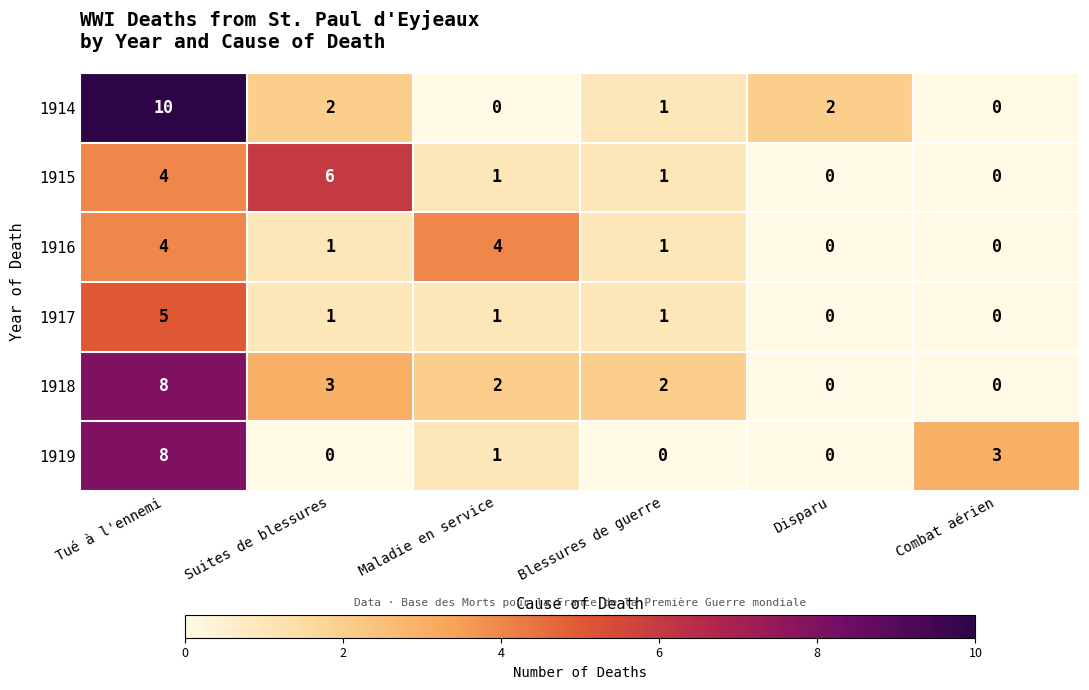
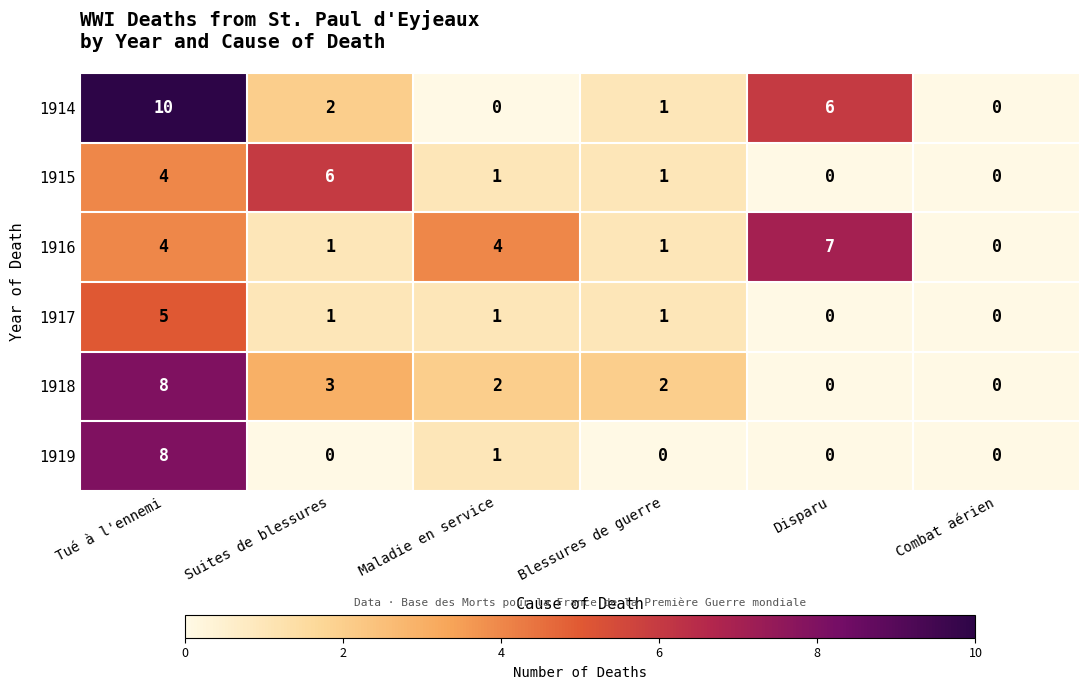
1914, Disparu: 2 -> 6
1916, Disparu: 0 -> 7
1919, Combat aérien: 3 -> 0
